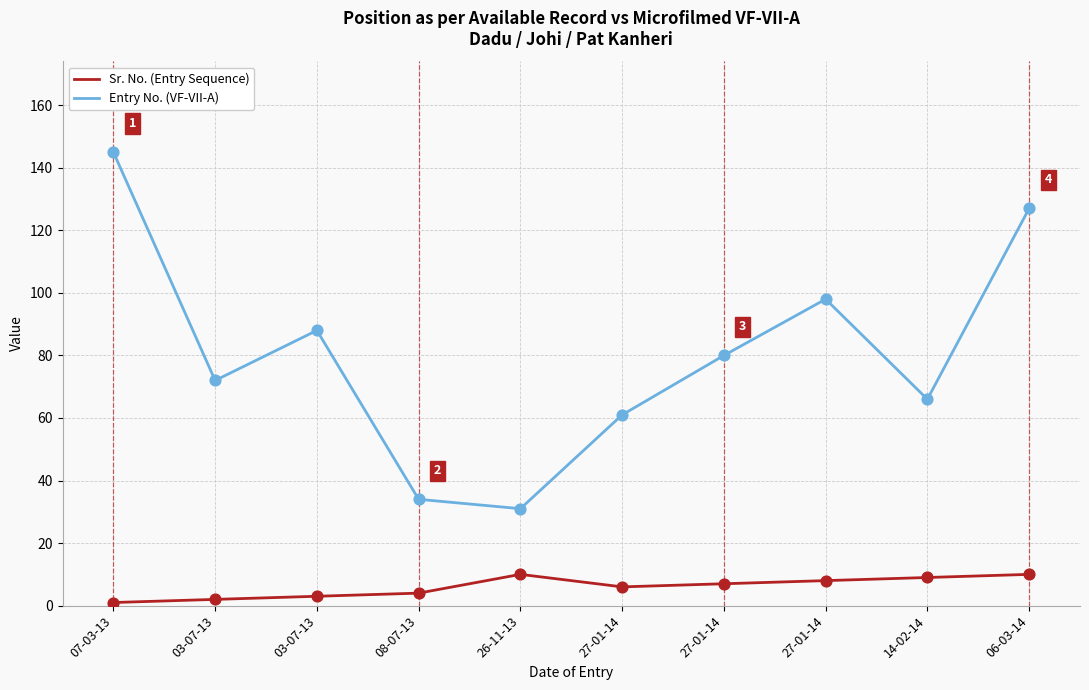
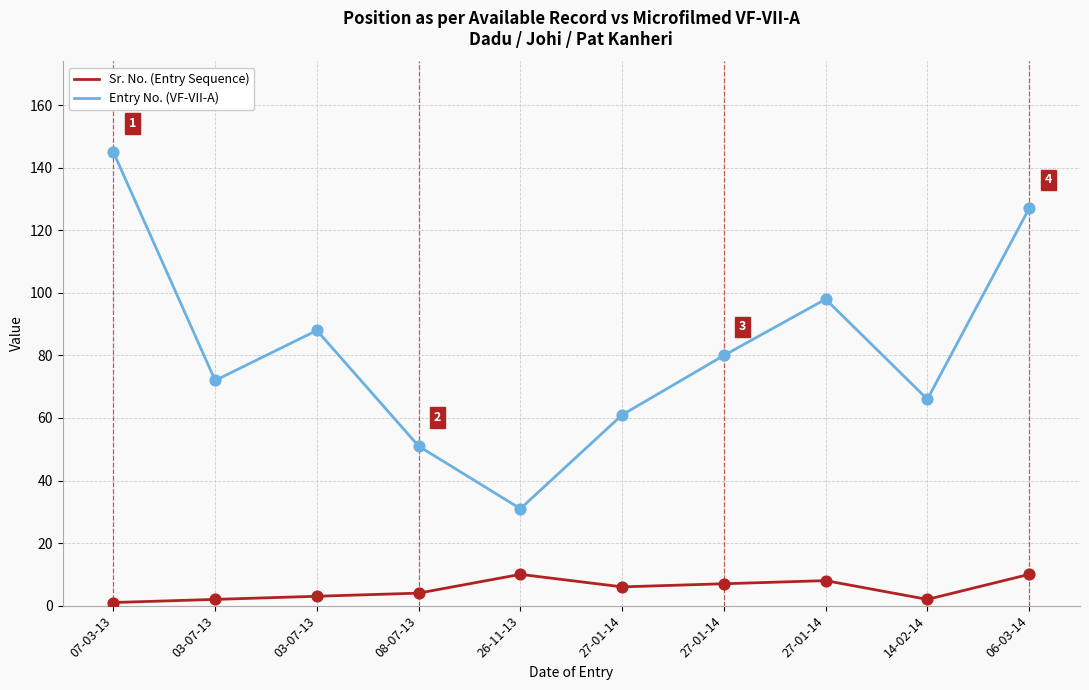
Entry No. (VF-VII-A), 08-07-13: 34 -> 51
Sr. No. (Entry Sequence), 14-02-14: 9 -> 2
